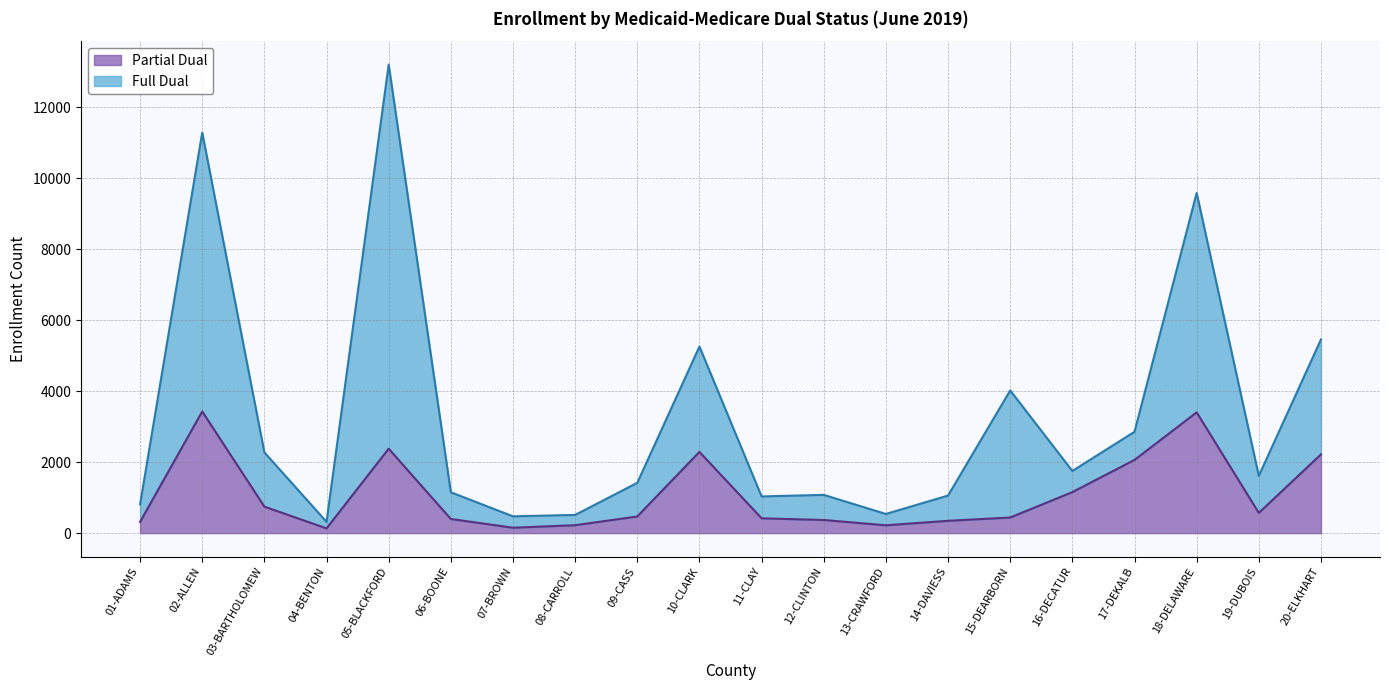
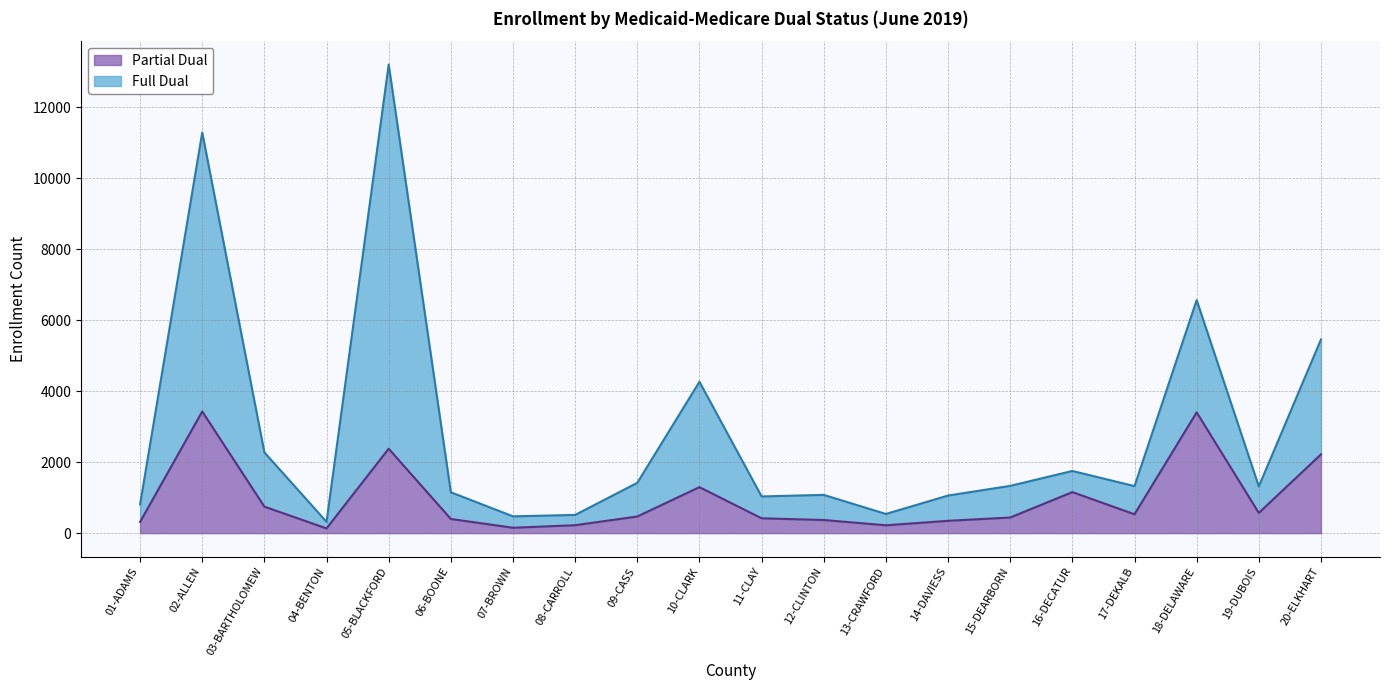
Partial Dual, 10-CLARK: 2300 -> 1300
Full Dual, 15-DEARBORN: 3600 -> 900
Partial Dual, 17-DEKALB: 2100 -> 500
Full Dual, 18-DELAWARE: 6200 -> 3200
Full Dual, 19-DUBOIS: 1000 -> 700
